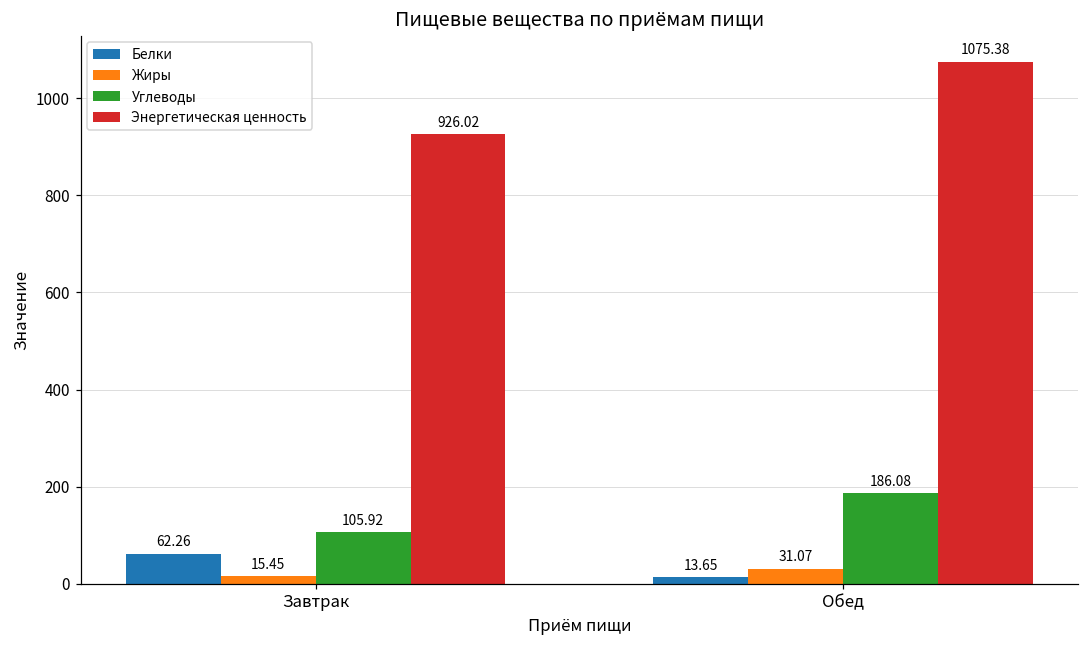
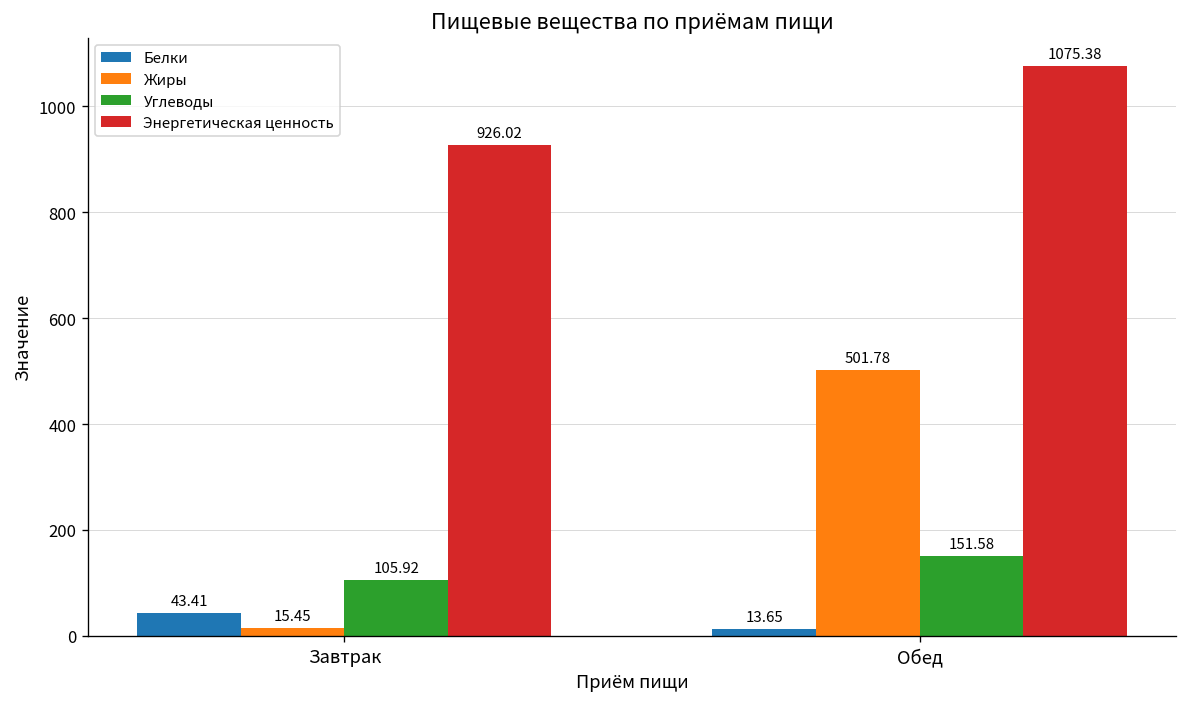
Белки, Завтрак: 62.26 -> 43.41
Жиры, Обед: 31.07 -> 501.78
Углеводы, Обед: 186.08 -> 151.58
